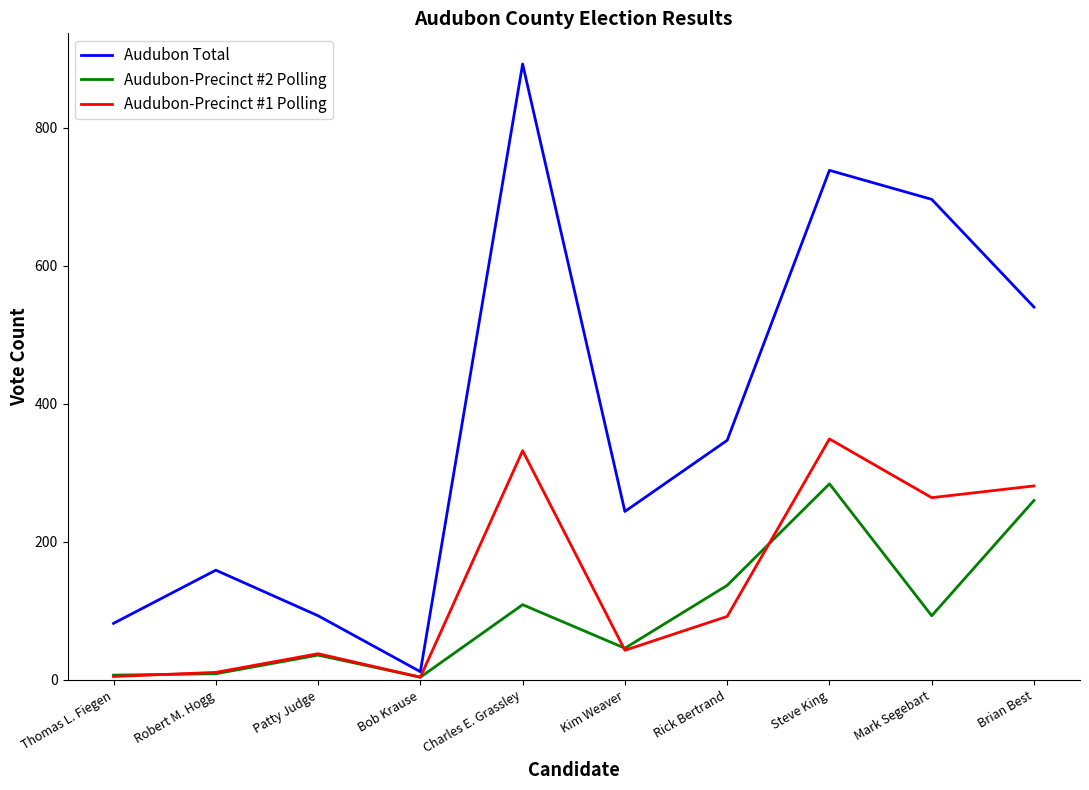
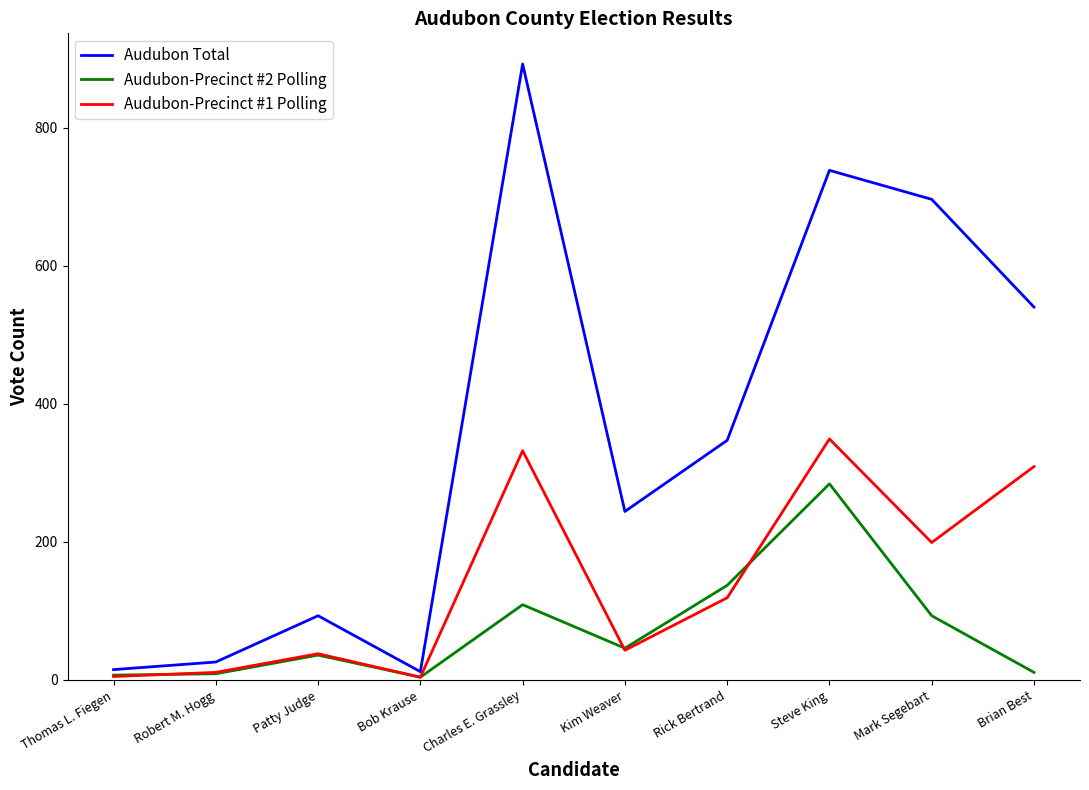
Audubon Total, Thomas L. Fiegen: 80 -> 20
Audubon Total, Robert M. Hogg: 160 -> 30
Audubon-Precinct #1 Polling, Rick Bertrand: 90 -> 120
Audubon-Precinct #1 Polling, Mark Segebart: 260 -> 200
Audubon-Precinct #2 Polling, Brian Best: 260 -> 10
Audubon-Precinct #1 Polling, Brian Best: 280 -> 310
